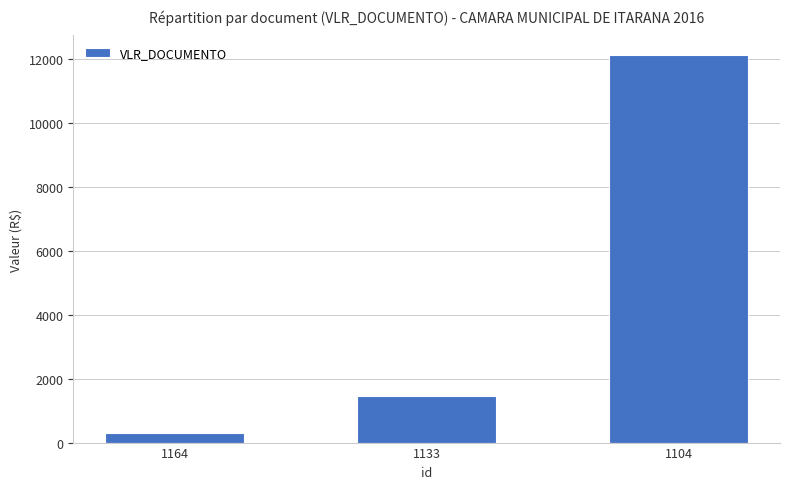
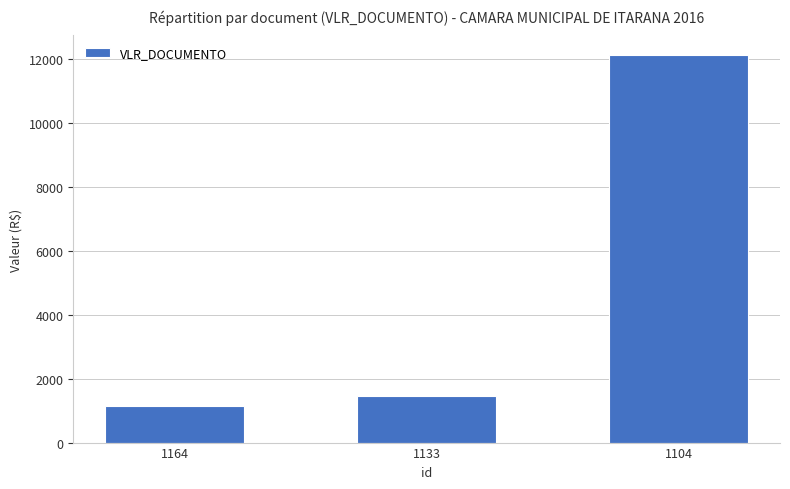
1164: 300 -> 1100
